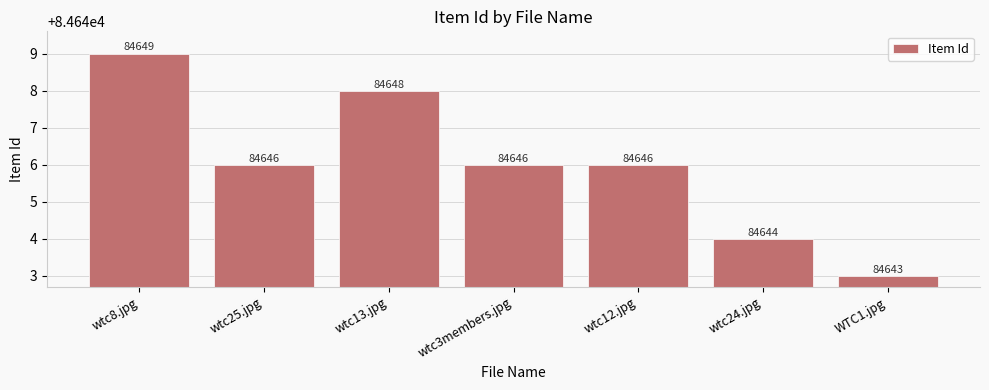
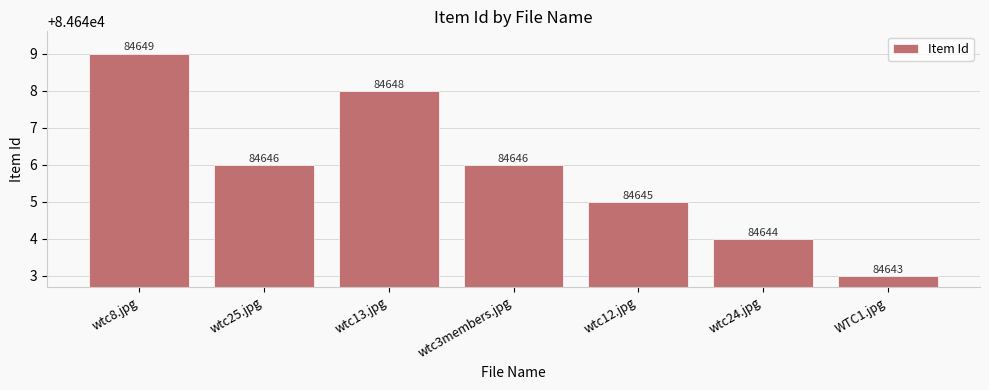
wtc12.jpg: 84646 -> 84645
